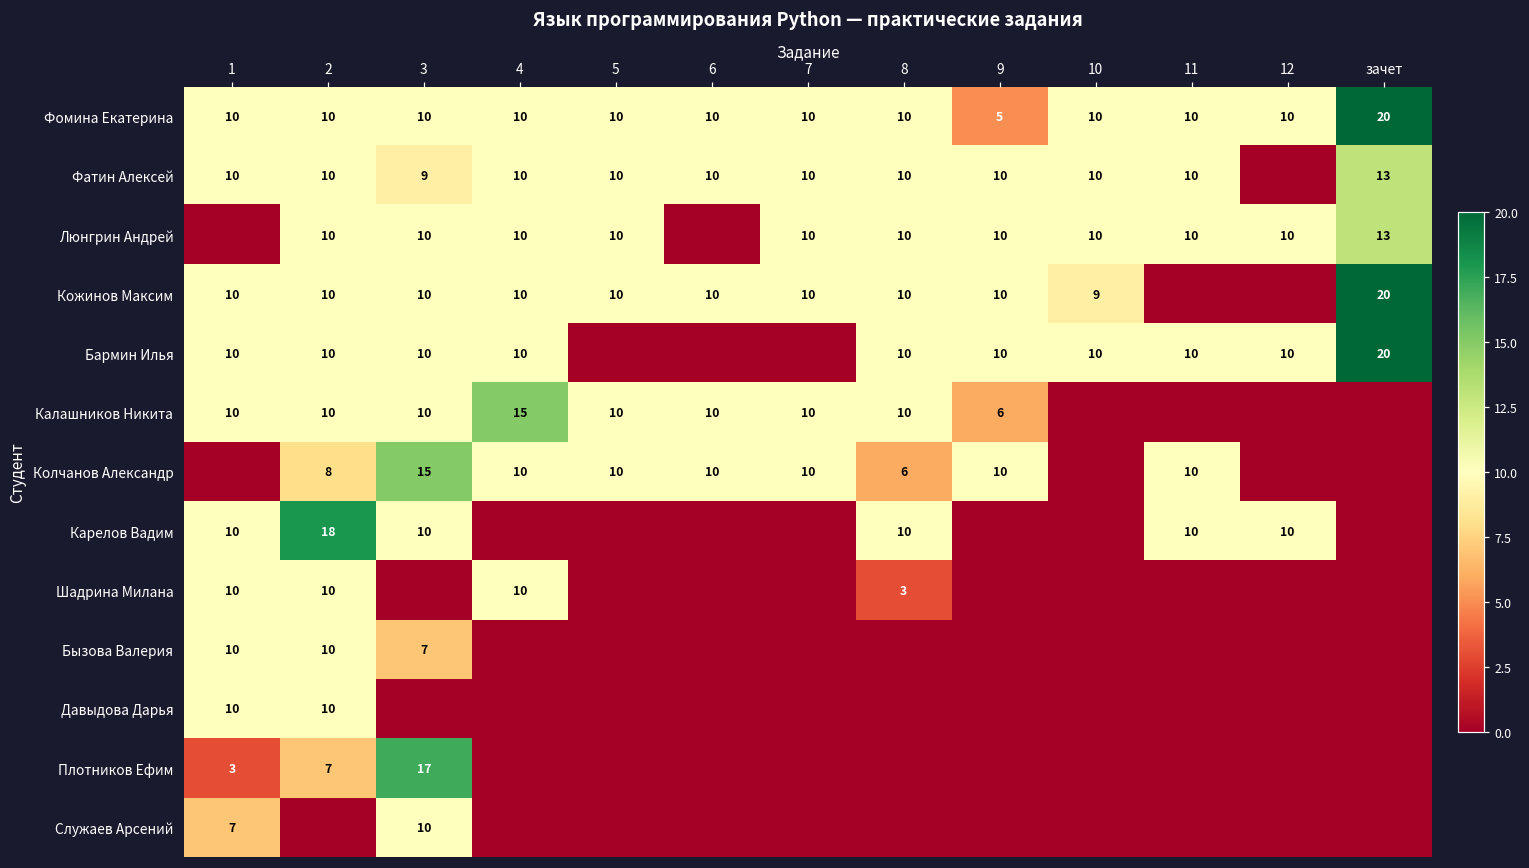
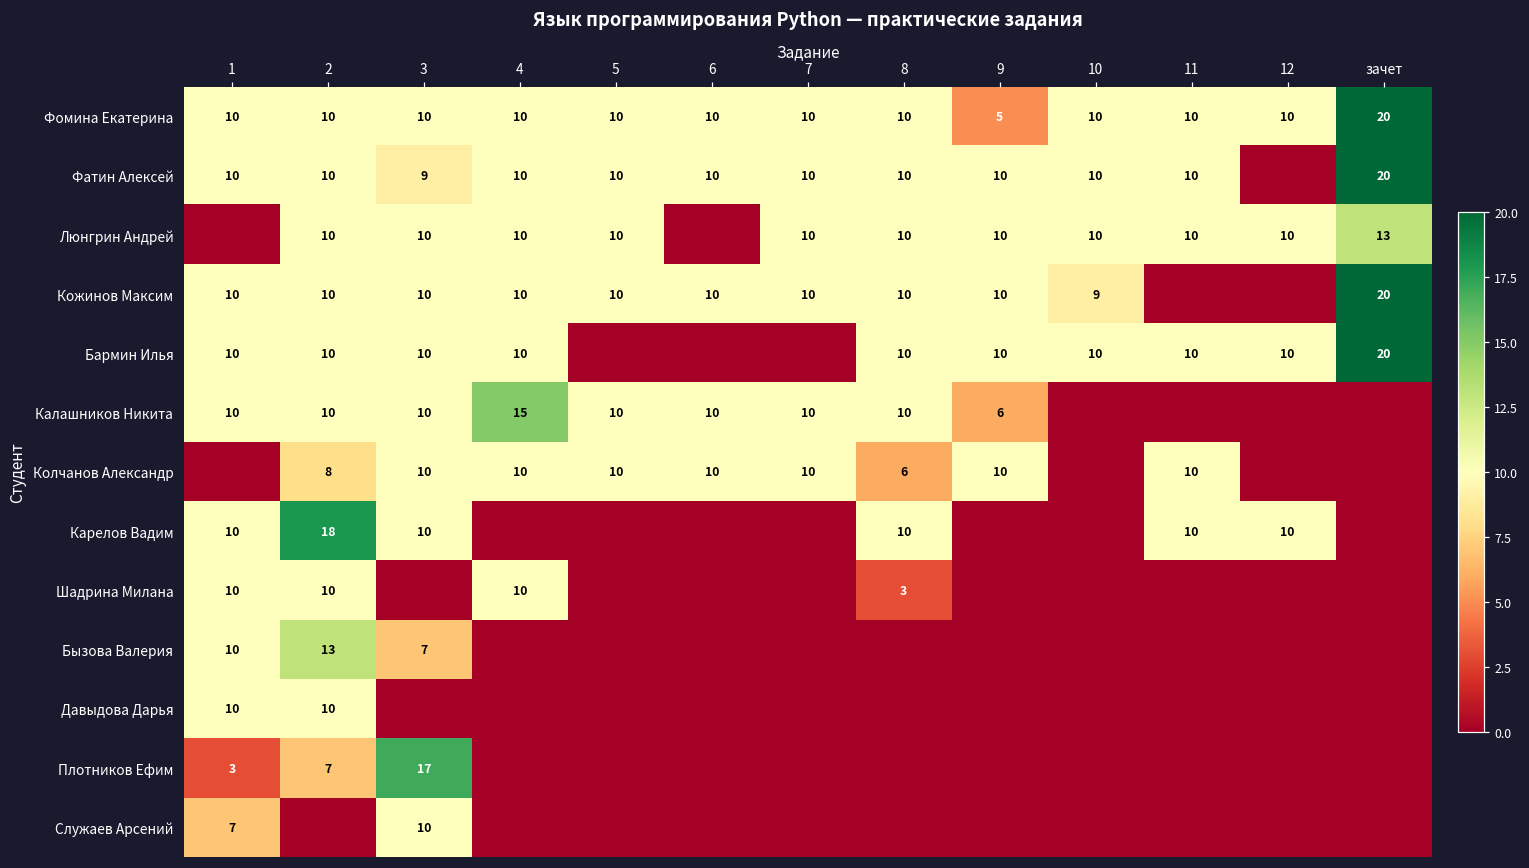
Фатин Алексей, зачет: 13 -> 20
Колчанов Александр, 3: 15 -> 10
Бызова Валерия, 2: 10 -> 13
